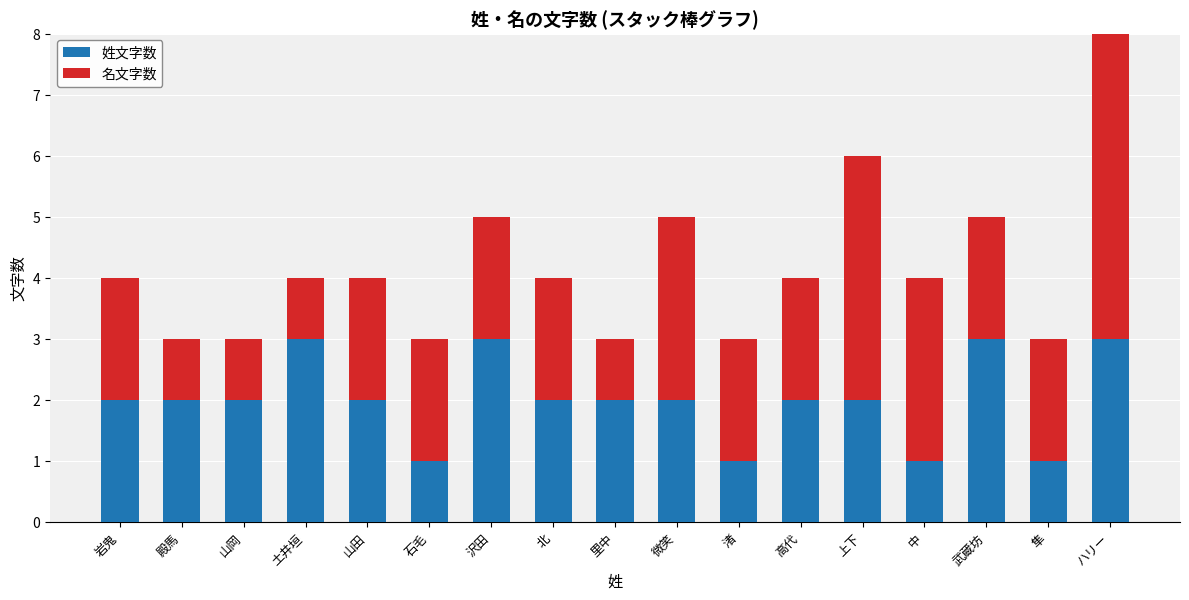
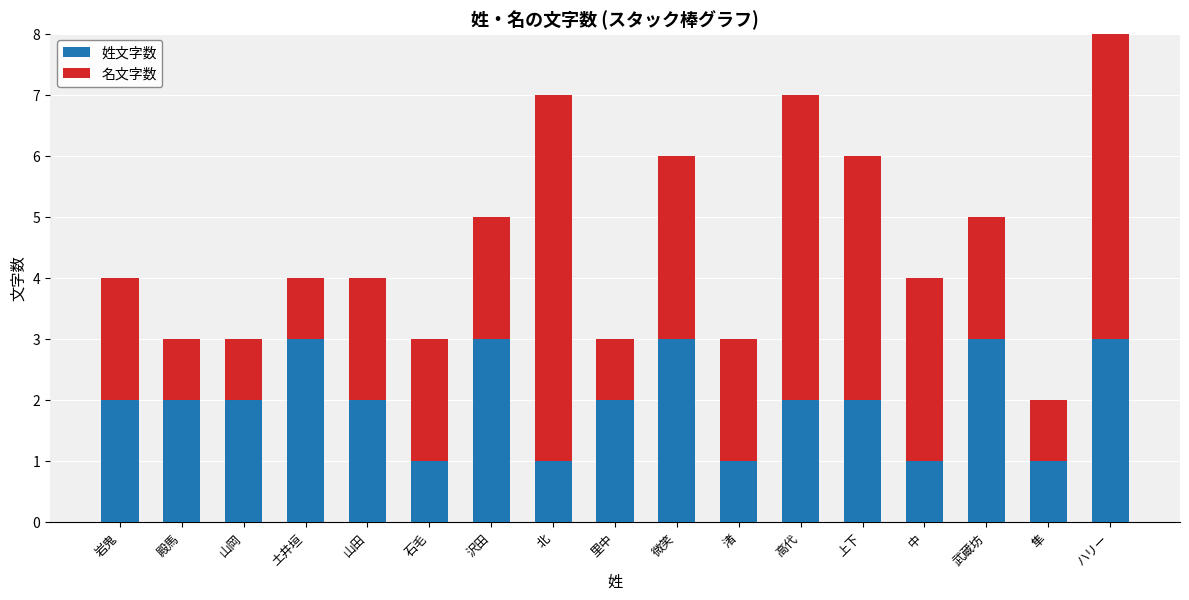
姓文字数, 北: 2 -> 1
名文字数, 北: 2 -> 6
姓文字数, 微笑: 2 -> 3
名文字数, 高代: 2 -> 5
名文字数, 隼: 2 -> 1
